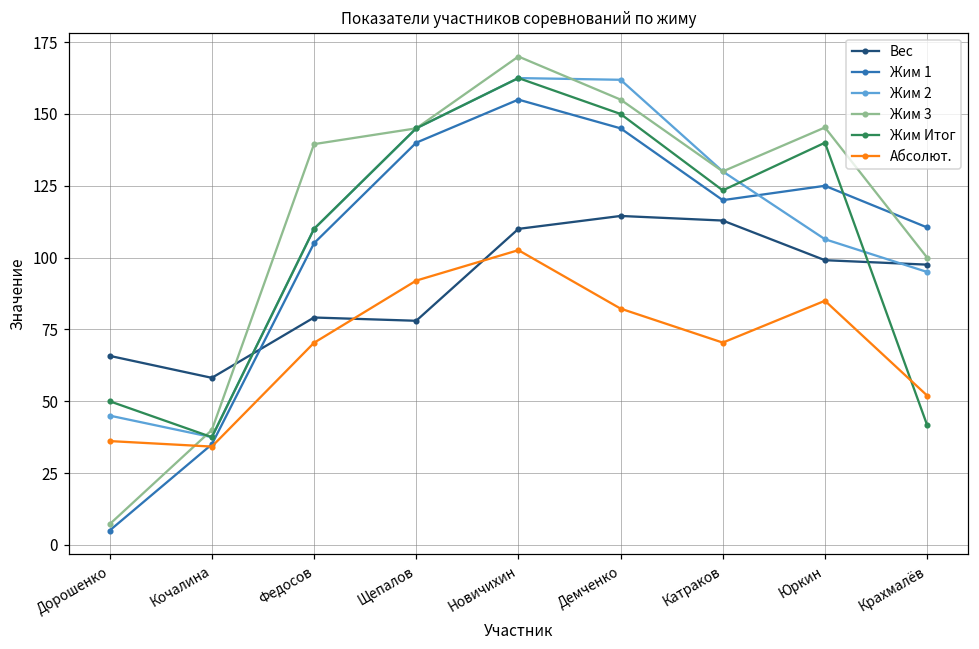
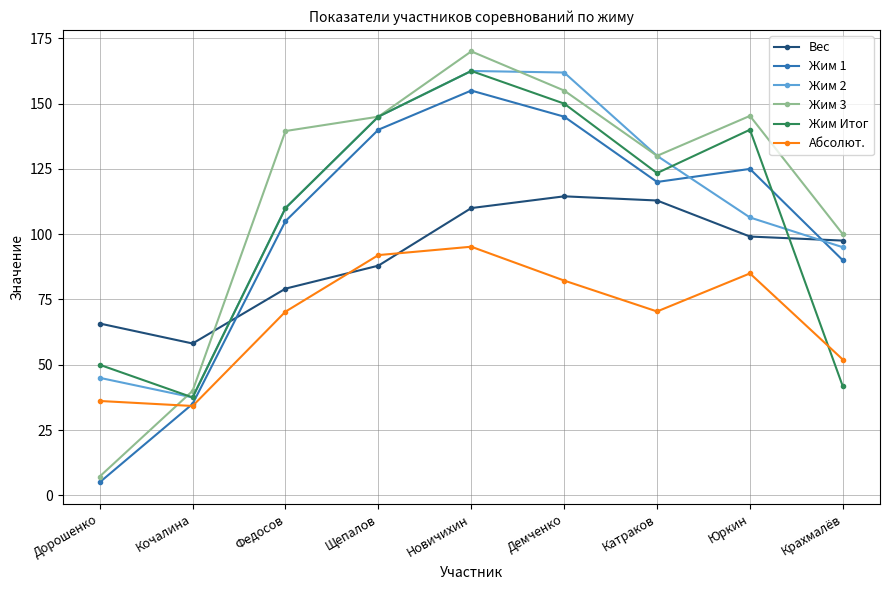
Вес, Щепалов: 78 -> 88
Абсолют., Новичихин: 103 -> 95
Жим 1, Крахмалёв: 111 -> 90
